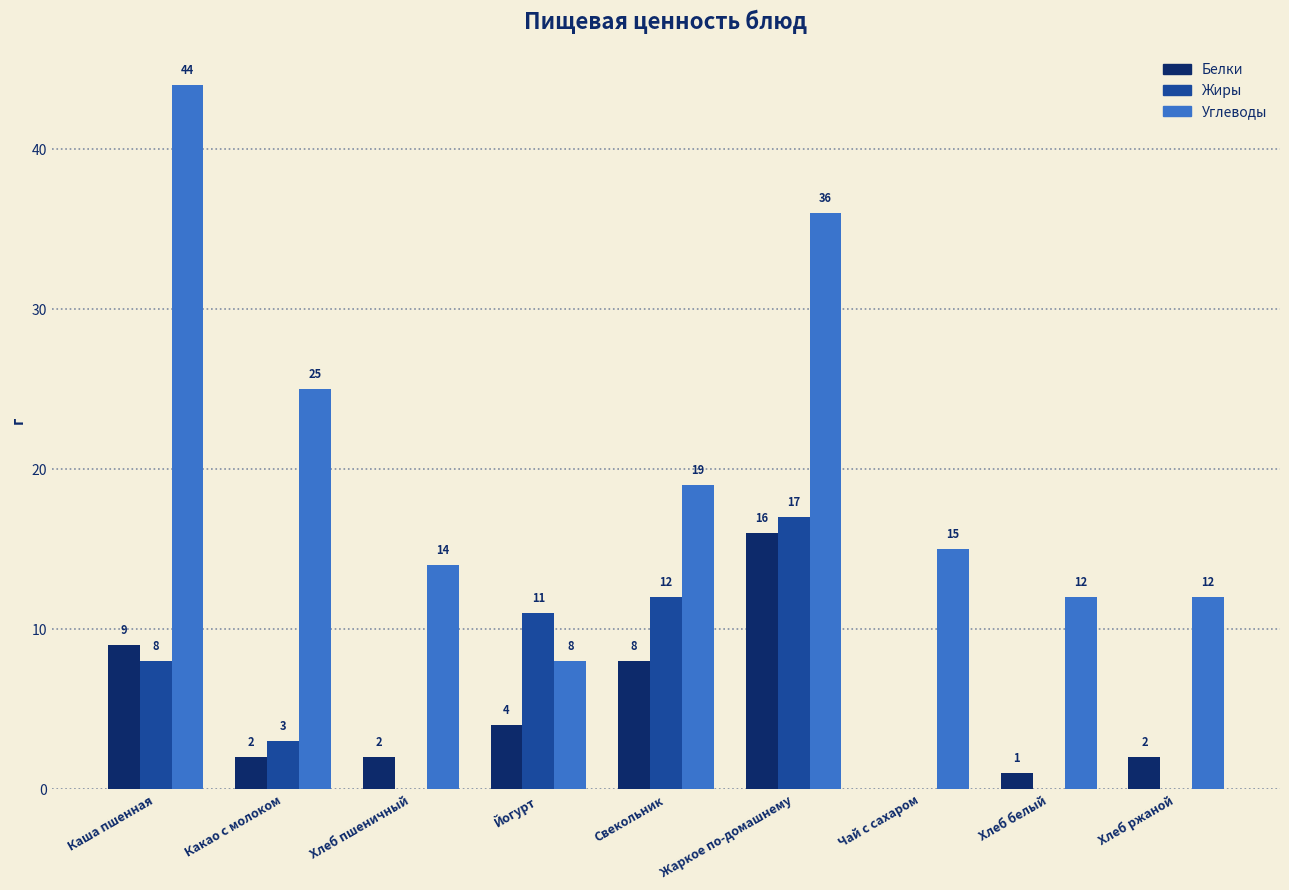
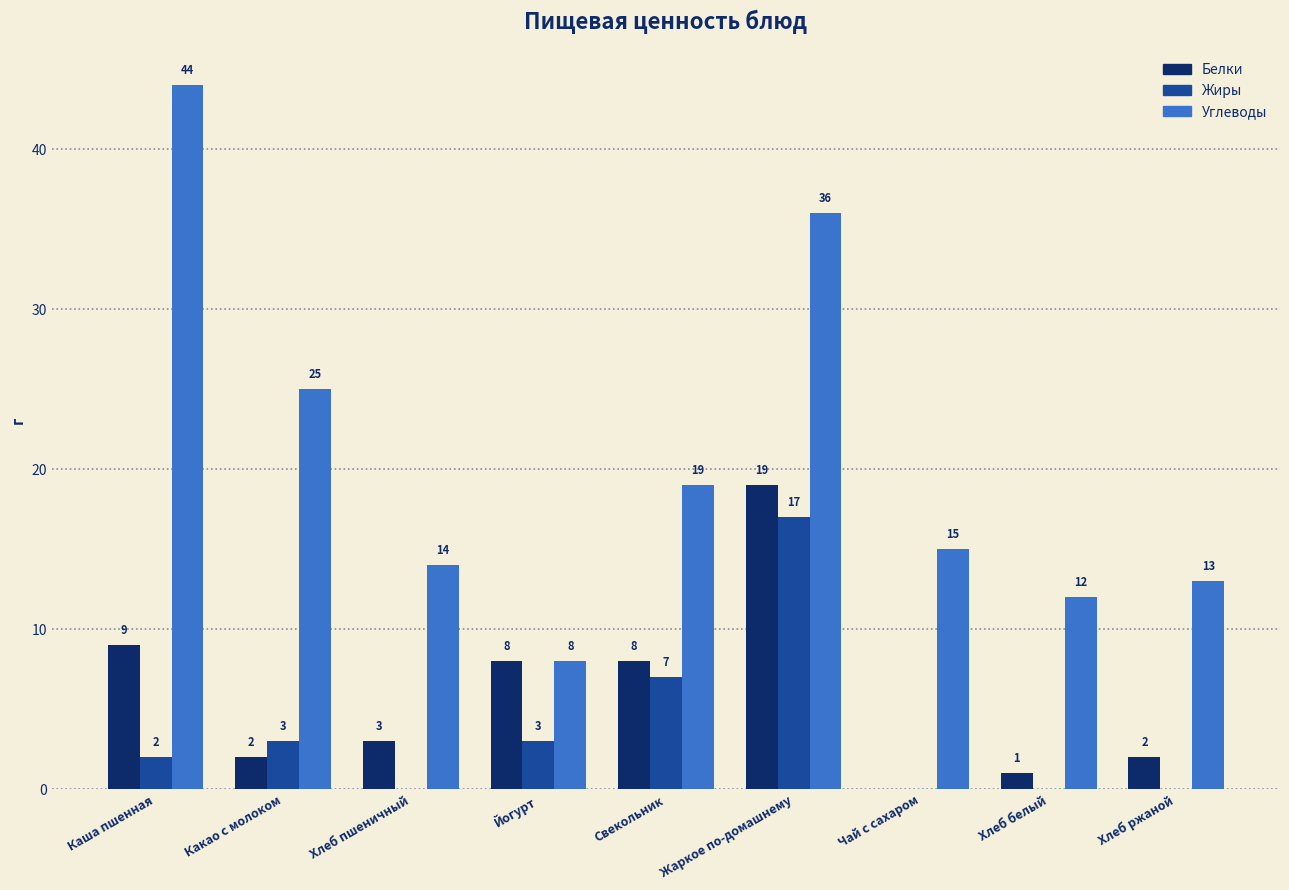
Жиры, Каша пшенная: 8 -> 2
Белки, Хлеб пшеничный: 2 -> 3
Белки, Йогурт: 4 -> 8
Жиры, Йогурт: 11 -> 3
Жиры, Свекольник: 12 -> 7
Белки, Жаркое по-домашнему: 16 -> 19
Углеводы, Хлеб ржаной: 12 -> 13
